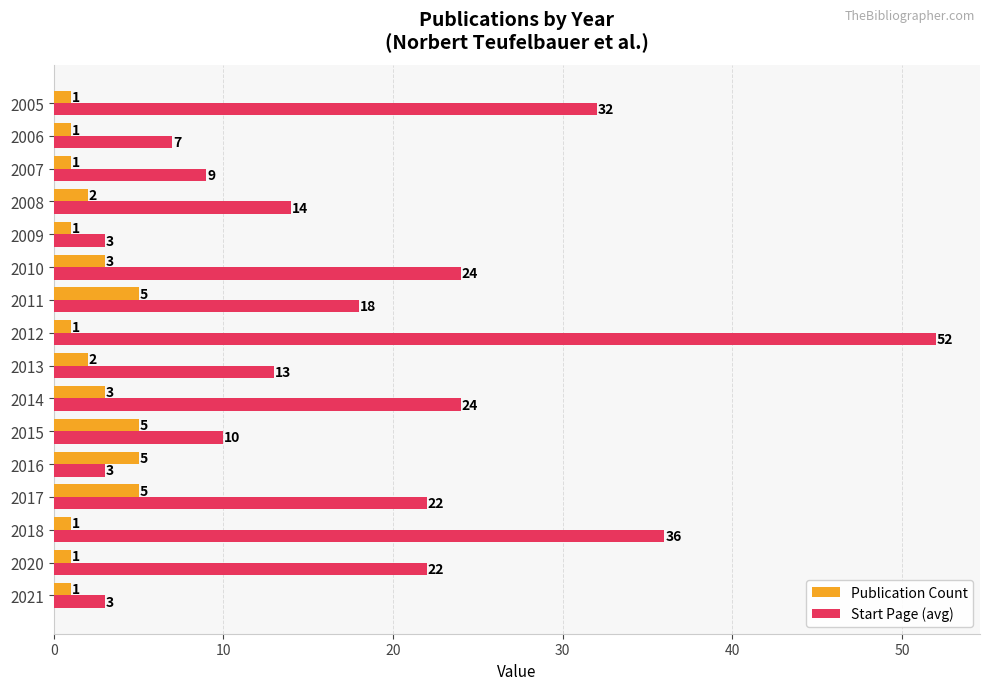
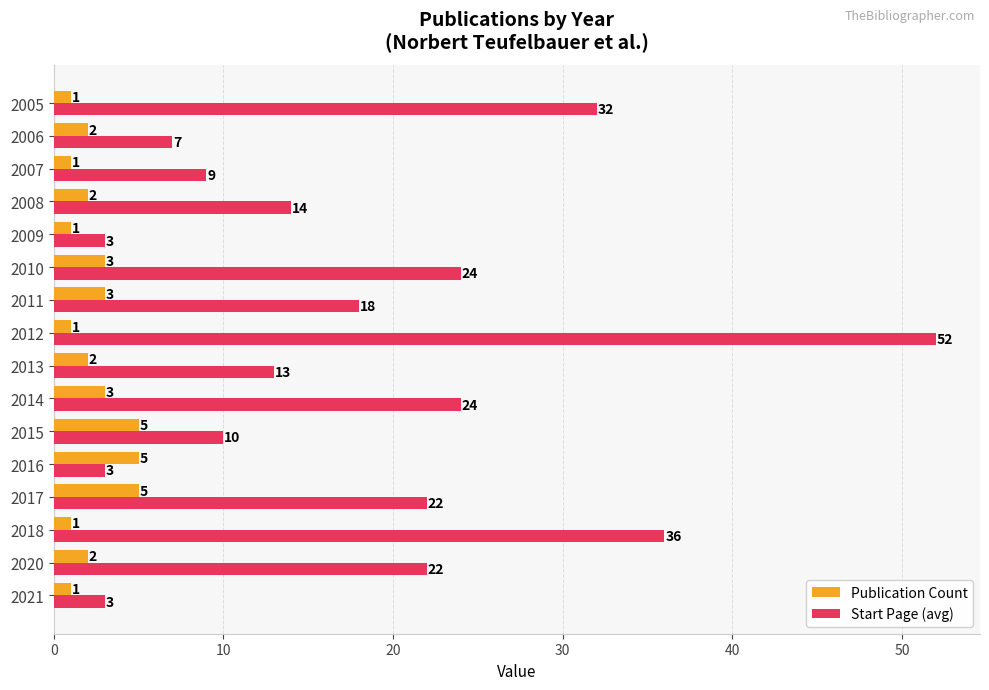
Publication Count, 2006: 1 -> 2
Publication Count, 2011: 5 -> 3
Publication Count, 2020: 1 -> 2
